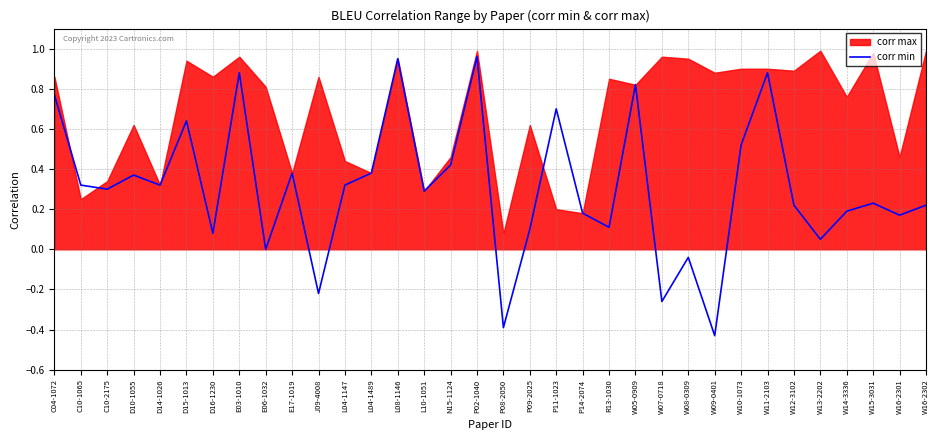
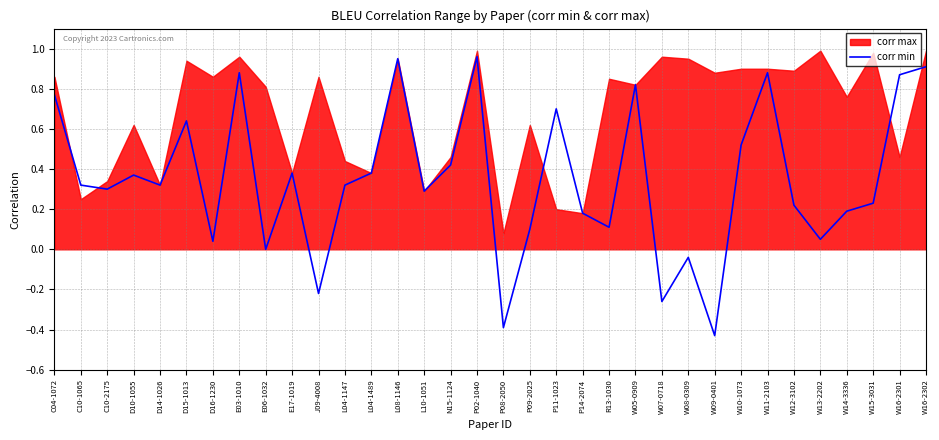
corr min, D16-1230: 0.08 -> 0.04
corr min, W16-2301: 0.17 -> 0.87
corr min, W16-2302: 0.22 -> 0.91
